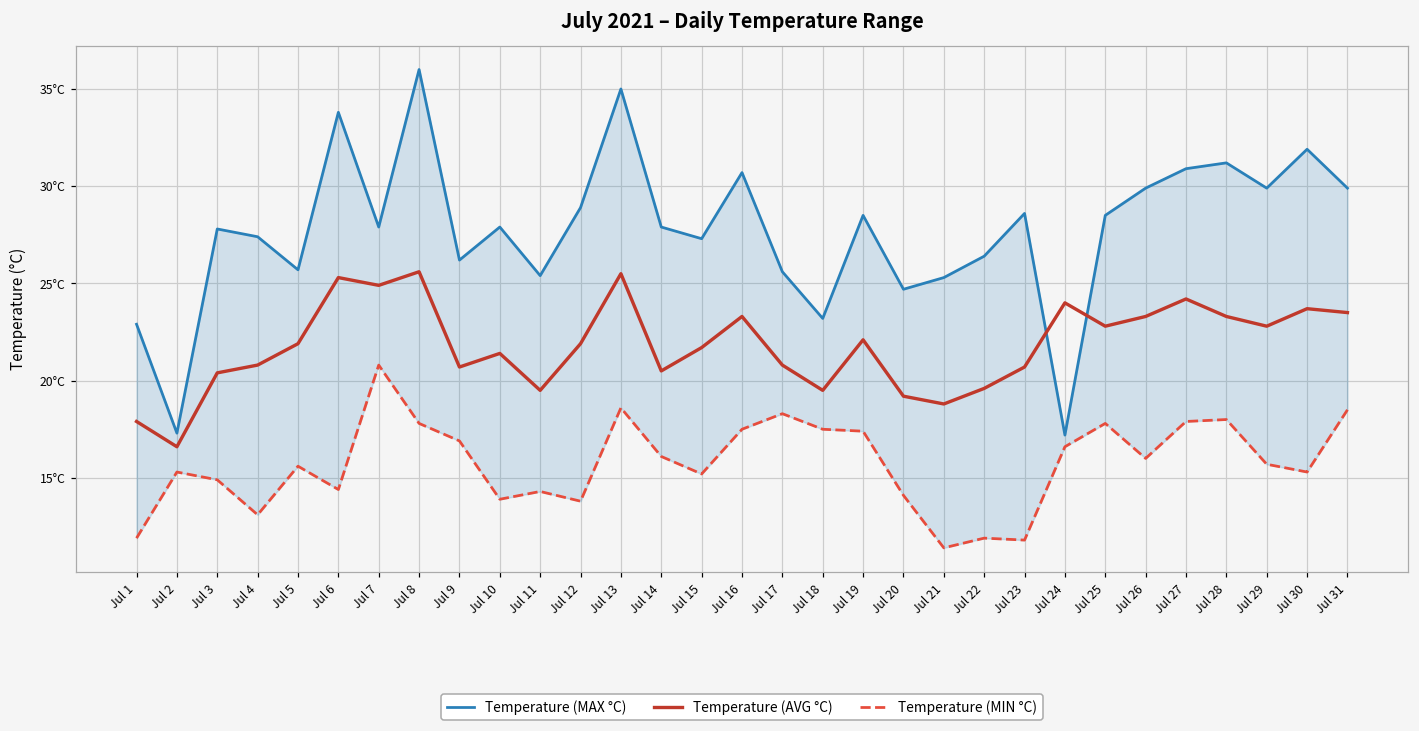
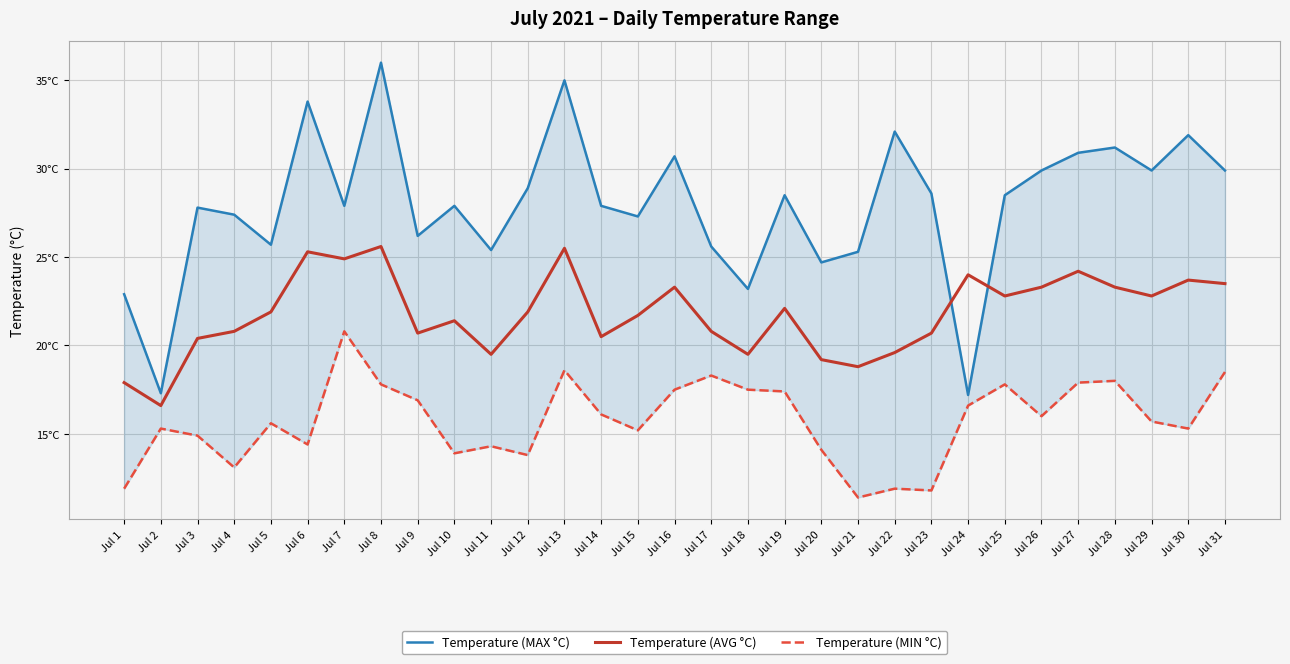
Temperature (MAX °C), Jul 22: 26.4°C -> 32.1°C
